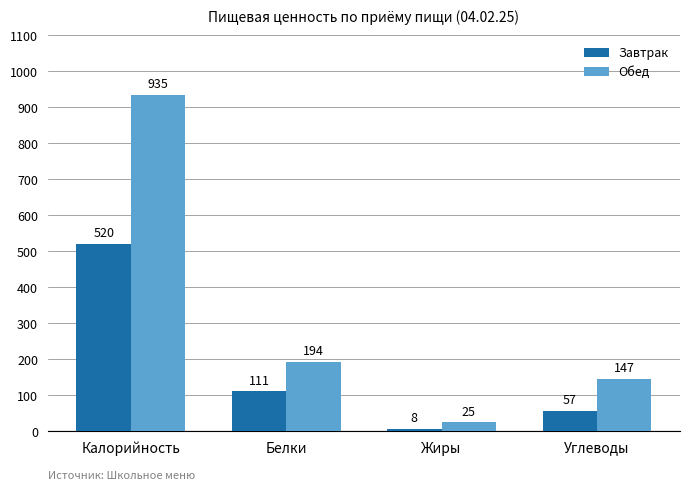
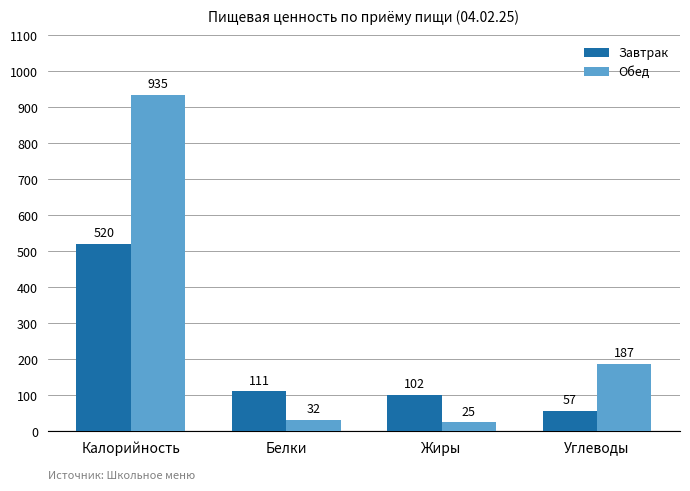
Обед, Белки: 194 -> 32
Завтрак, Жиры: 8 -> 102
Обед, Углеводы: 147 -> 187
